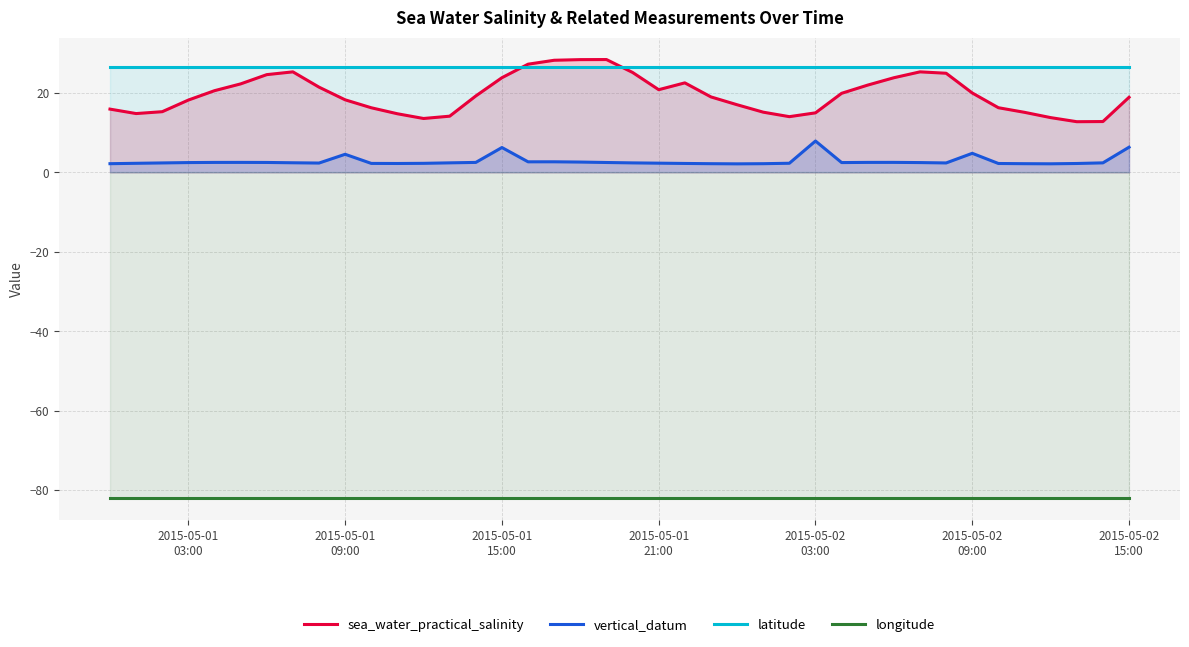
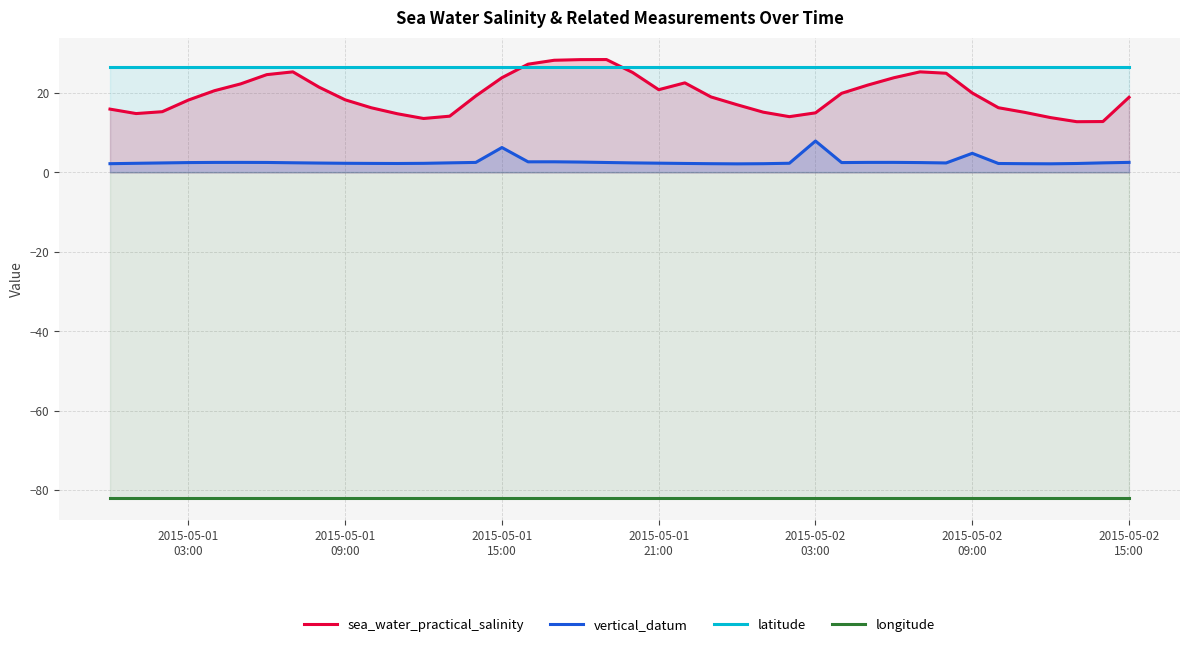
vertical_datum, 2015-05-01 09:00: 5 -> 2
vertical_datum, 2015-05-02 15:00: 6 -> 3
